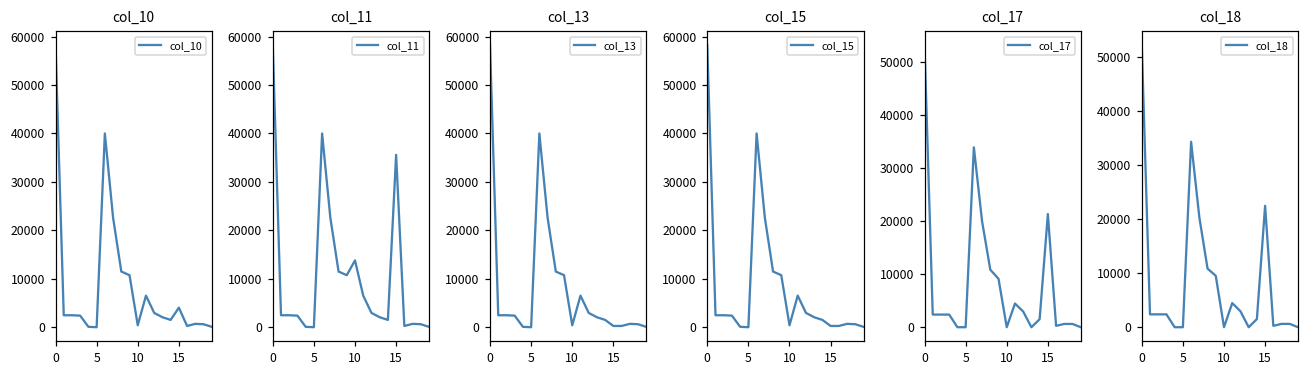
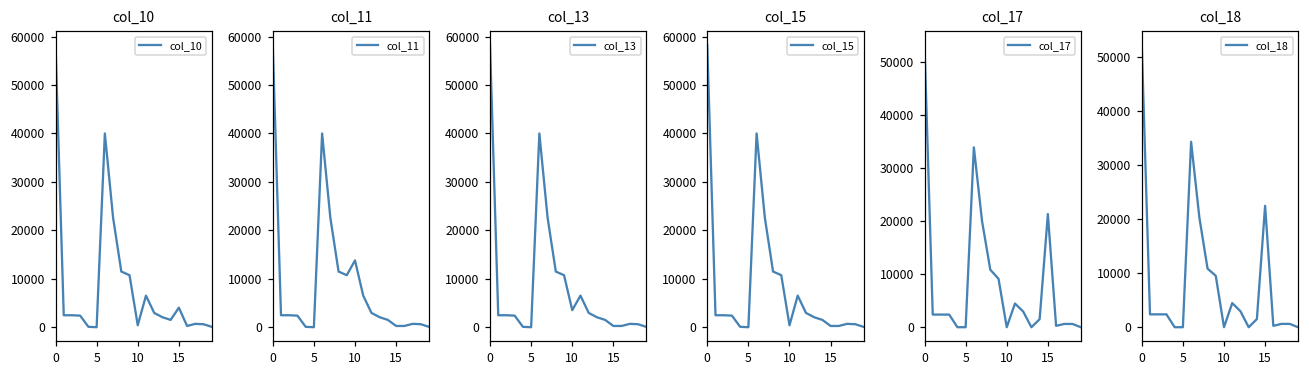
col_11, 15: 36000 -> 0
col_13, 10: 0 -> 4000
